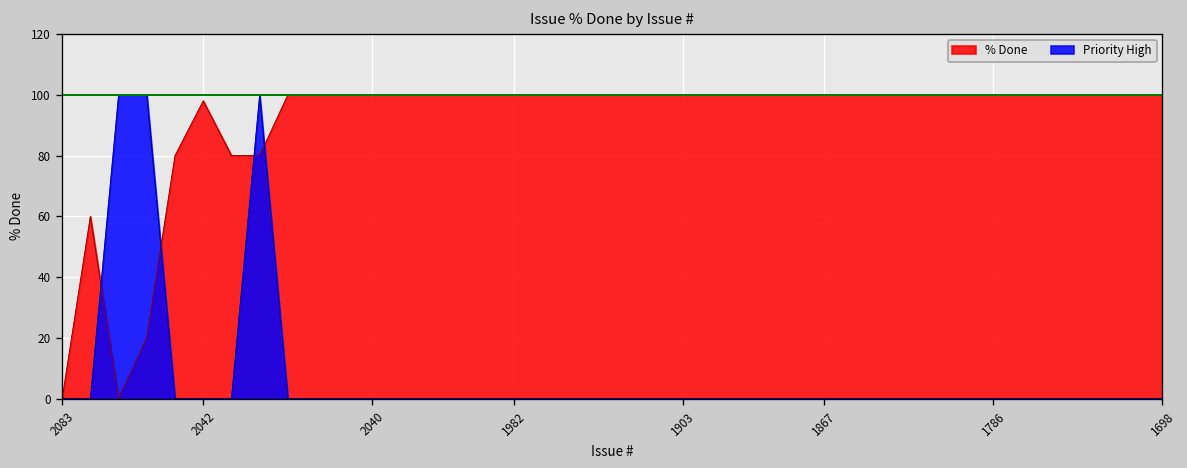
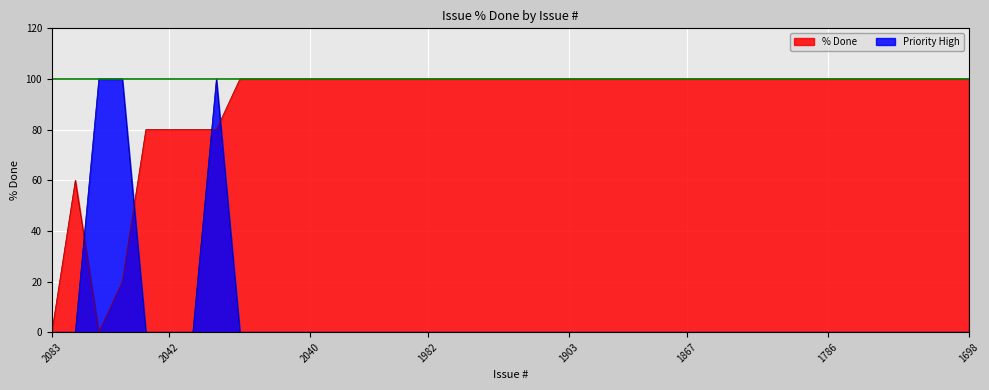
% Done, 2042: 98 -> 80
